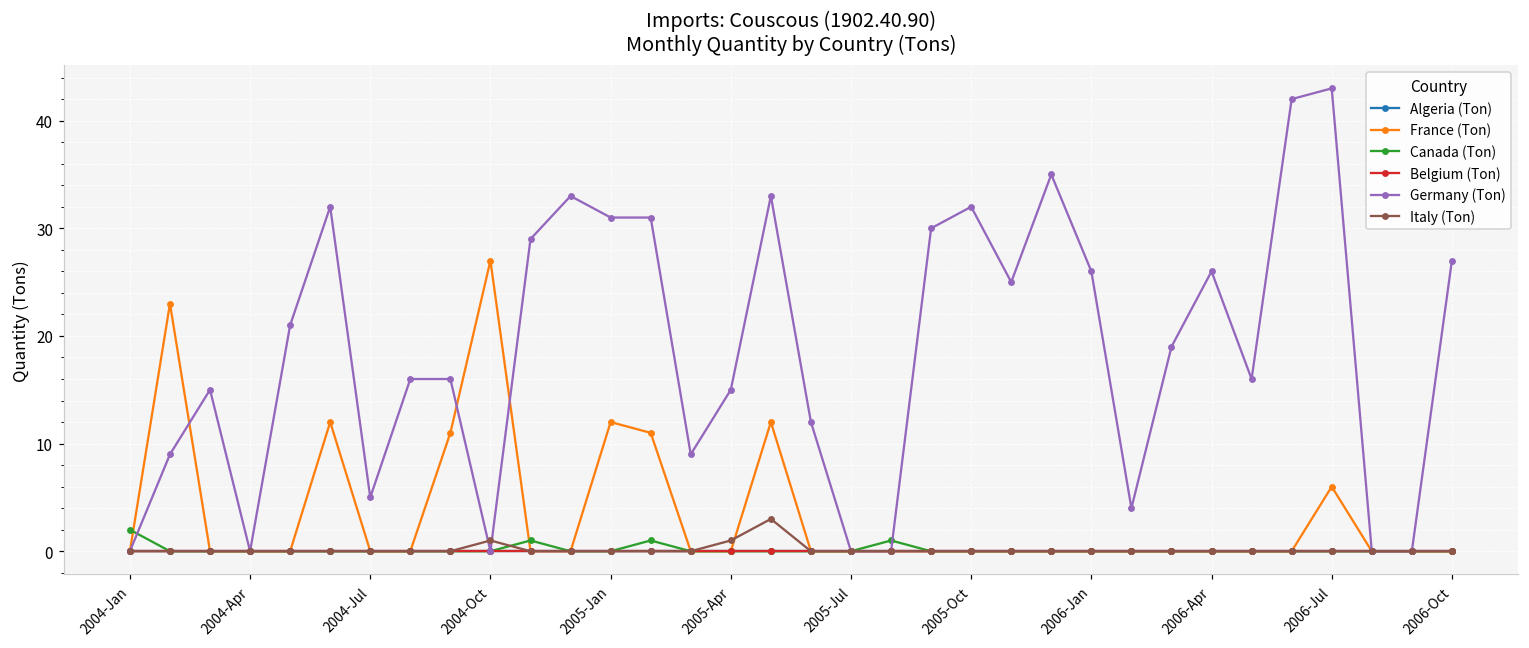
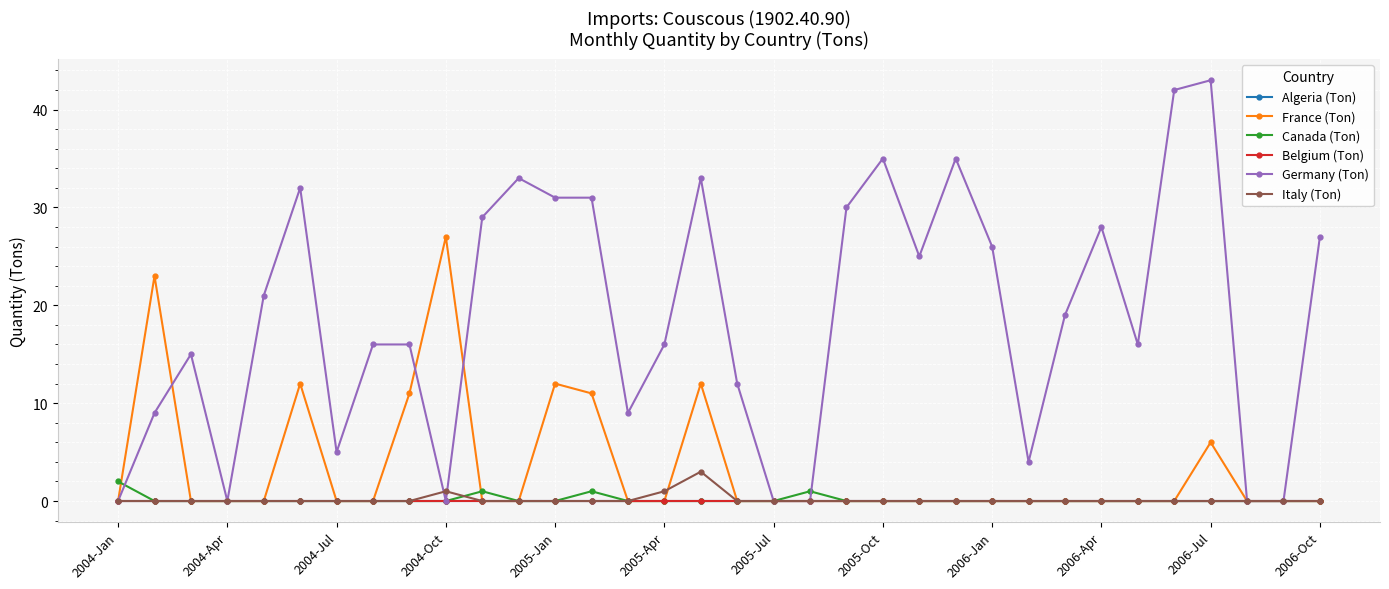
Germany (Ton), 2005-Apr: 15 -> 16
Germany (Ton), 2005-Oct: 32 -> 35
Germany (Ton), 2006-Apr: 26 -> 28
